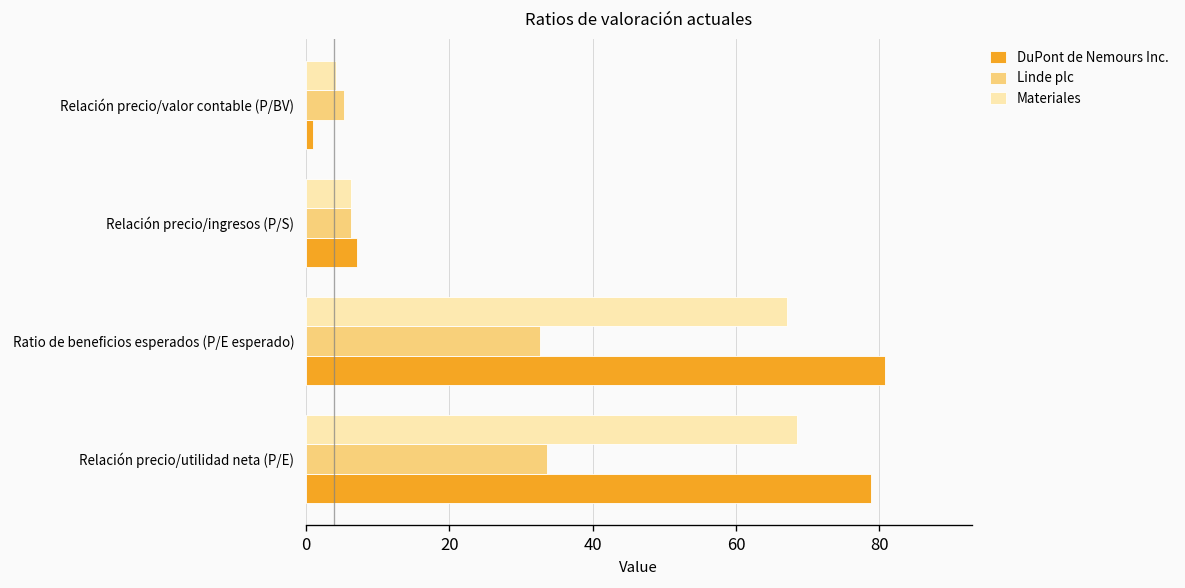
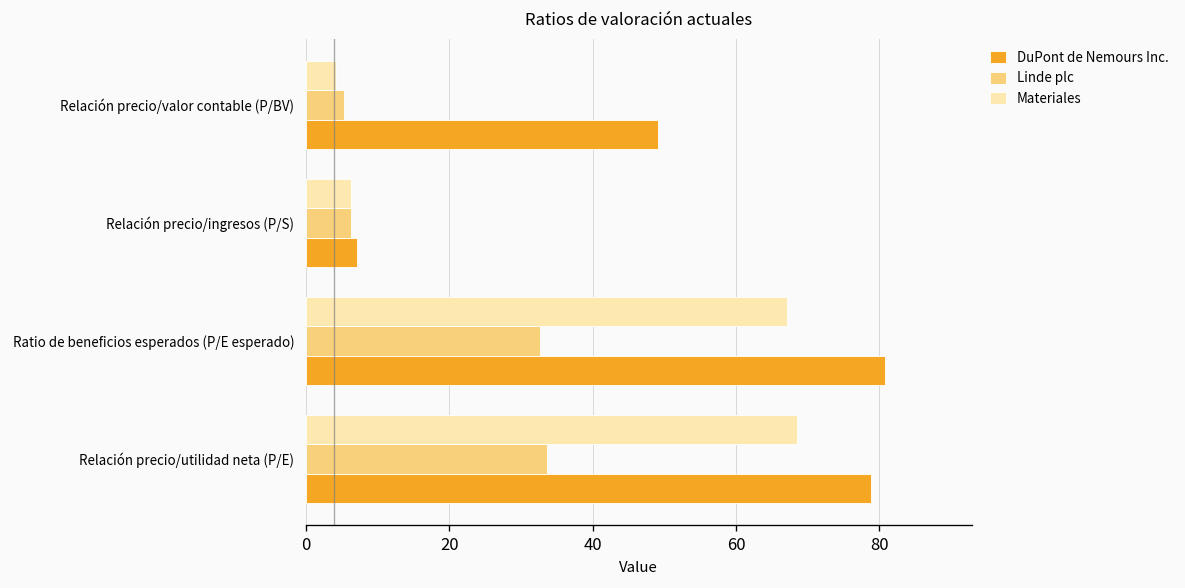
DuPont de Nemours Inc., Relación precio/valor contable (P/BV): 1 -> 49
